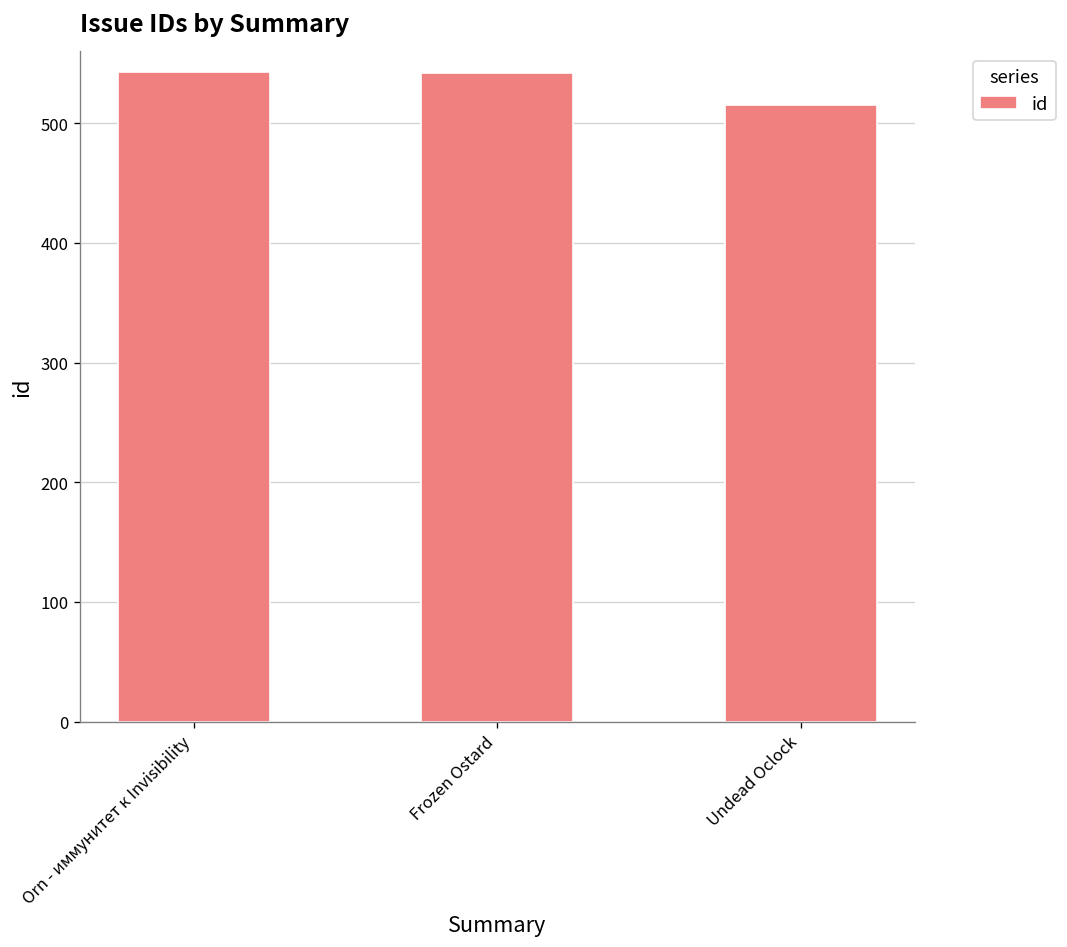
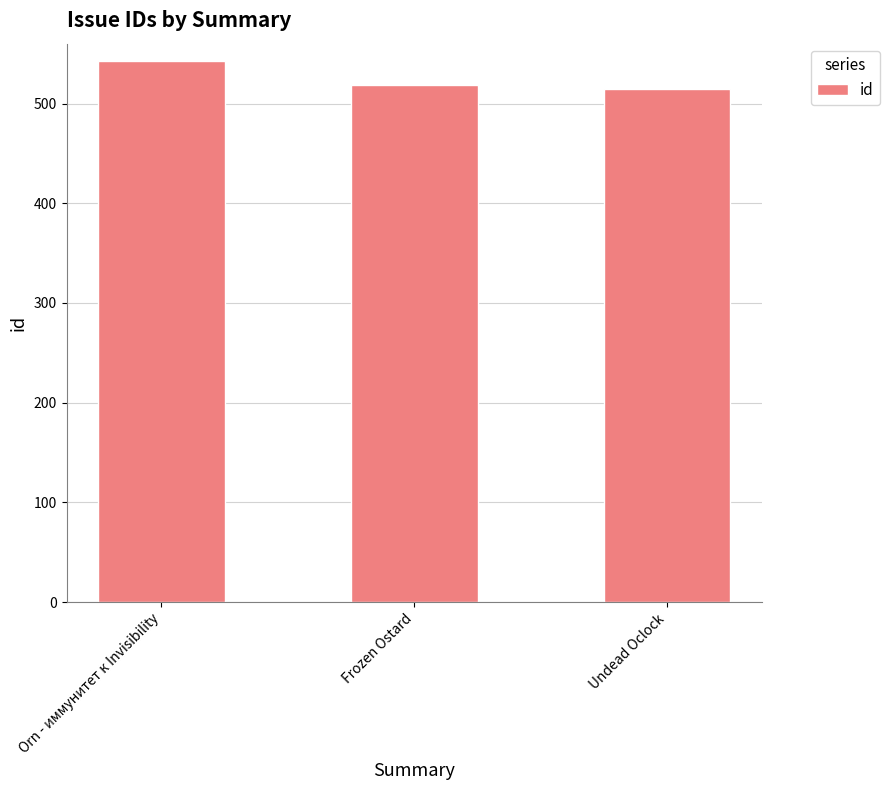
Frozen Ostard: 540 -> 520
